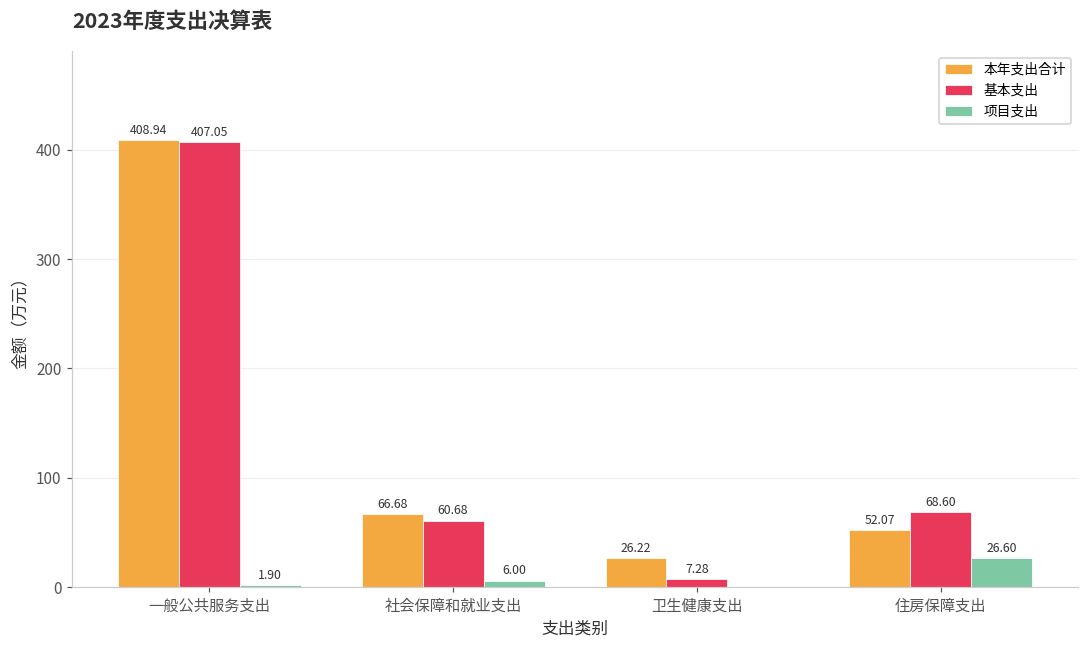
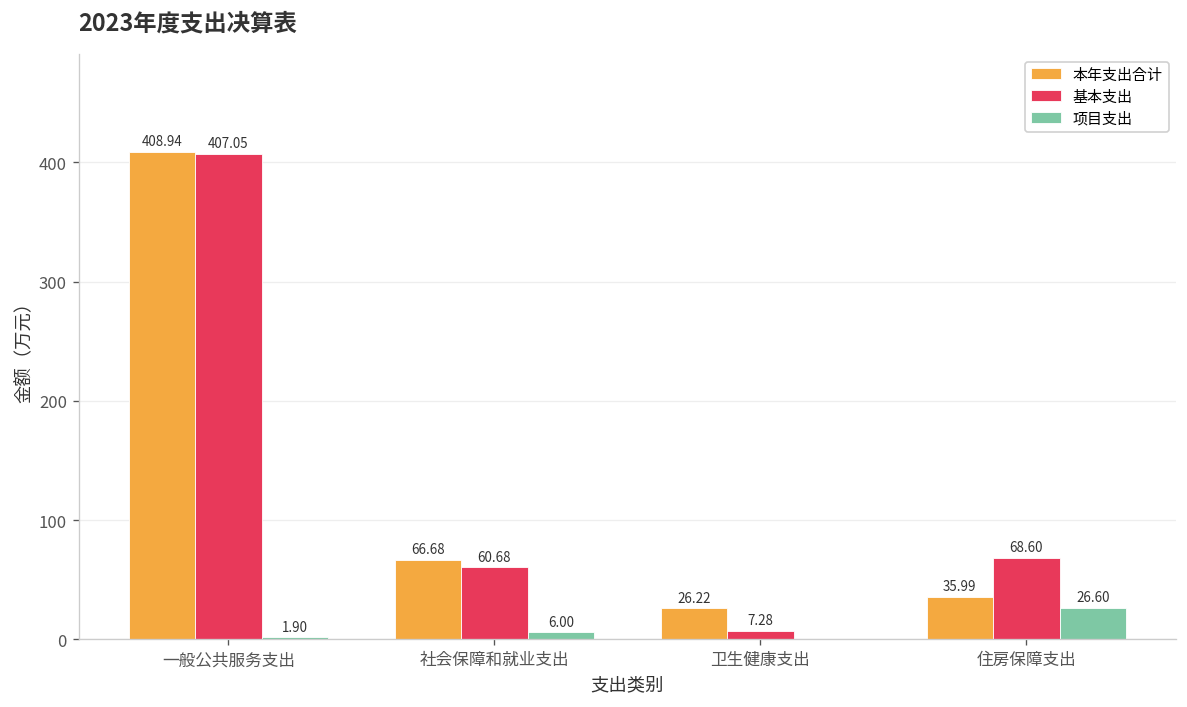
本年支出合计, 住房保障支出: 52.07 -> 35.99
